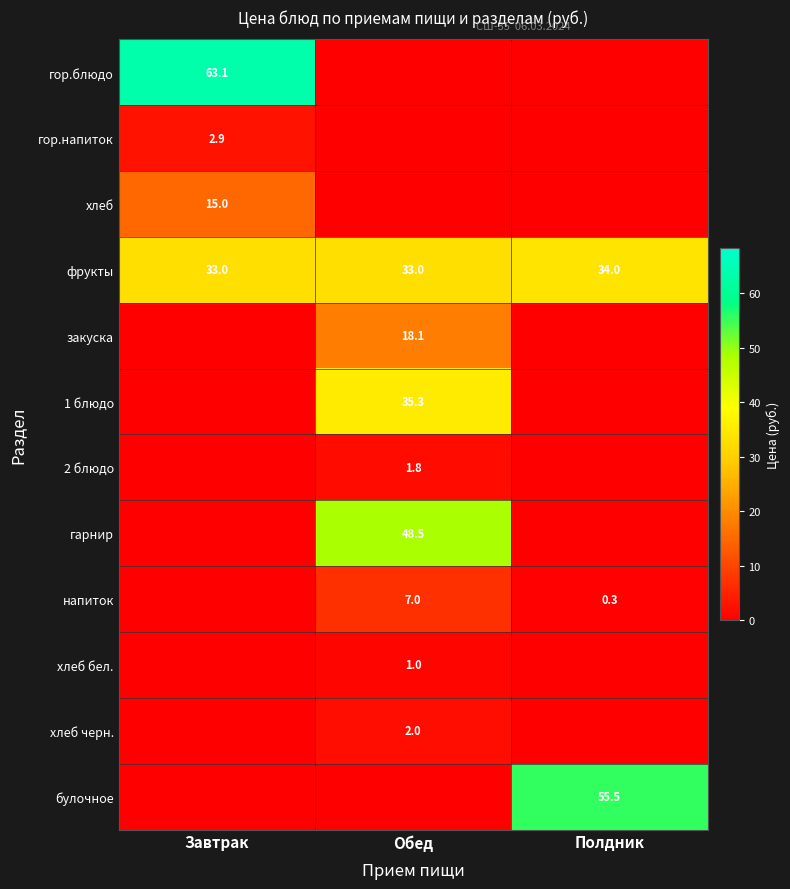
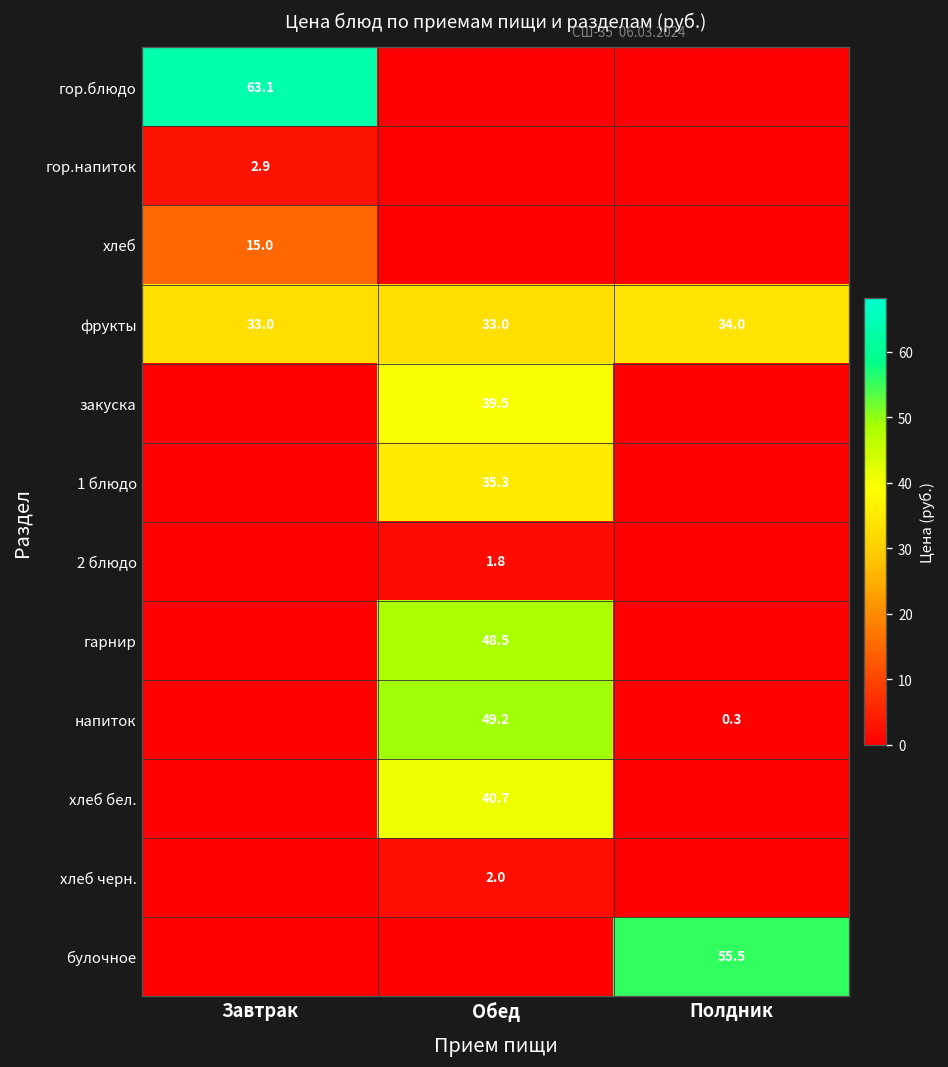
закуска, Обед: 18.1 -> 39.5
напиток, Обед: 7.0 -> 49.2
хлеб бел., Обед: 1.0 -> 40.7
